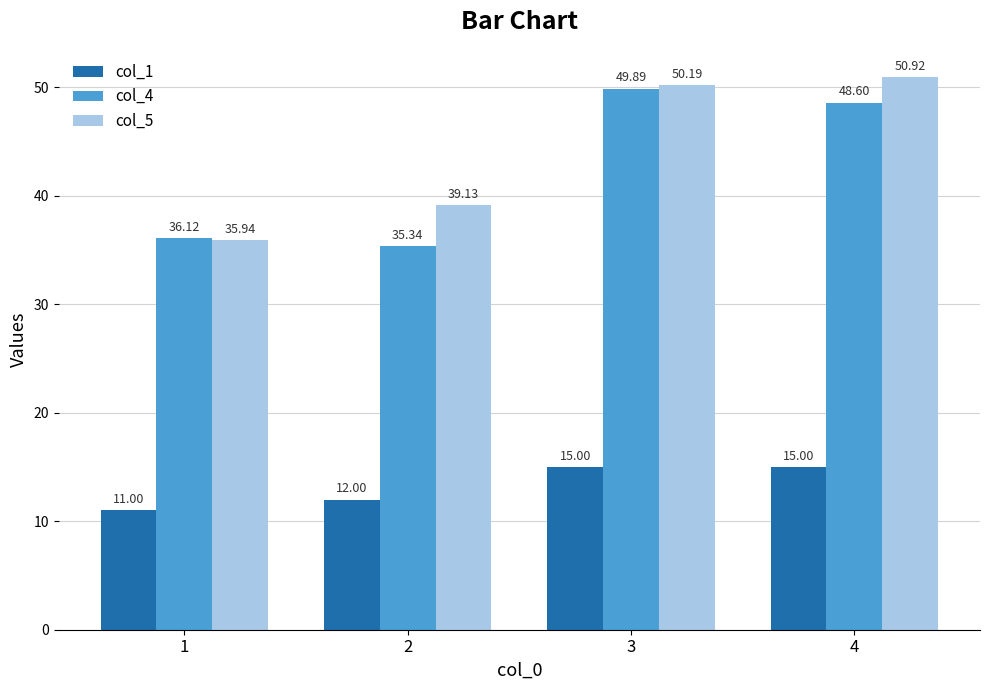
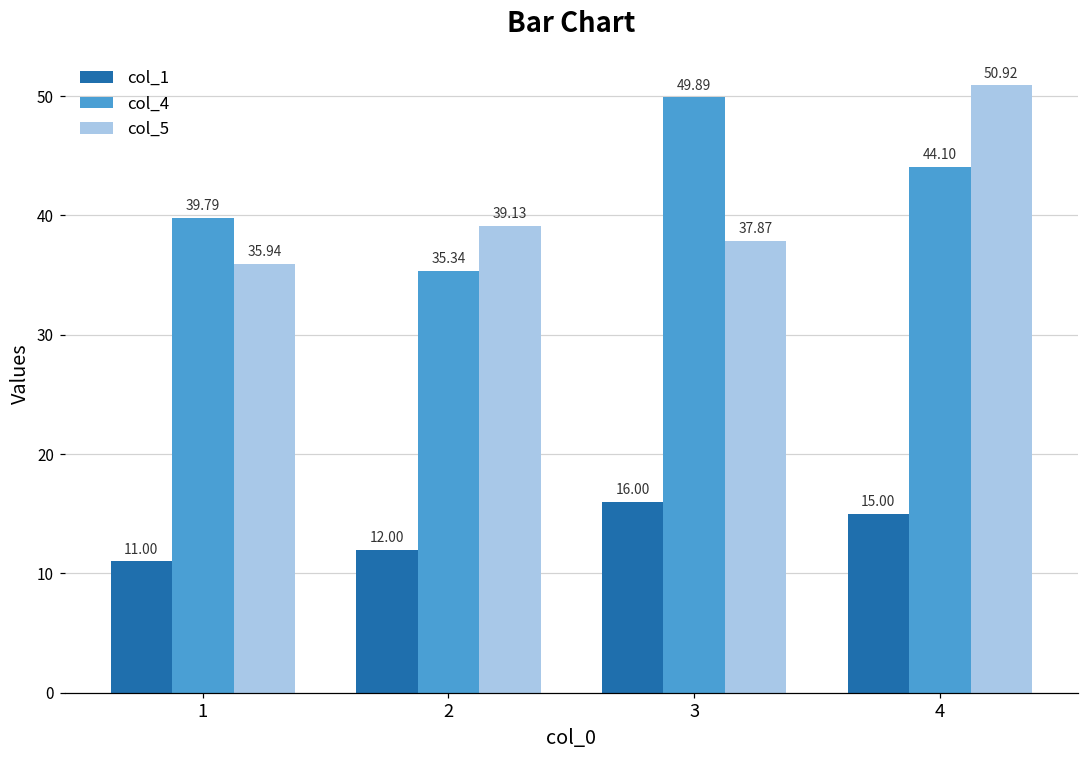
col_4, 1: 36.12 -> 39.79
col_1, 3: 15.00 -> 16.00
col_5, 3: 50.19 -> 37.87
col_4, 4: 48.60 -> 44.10
